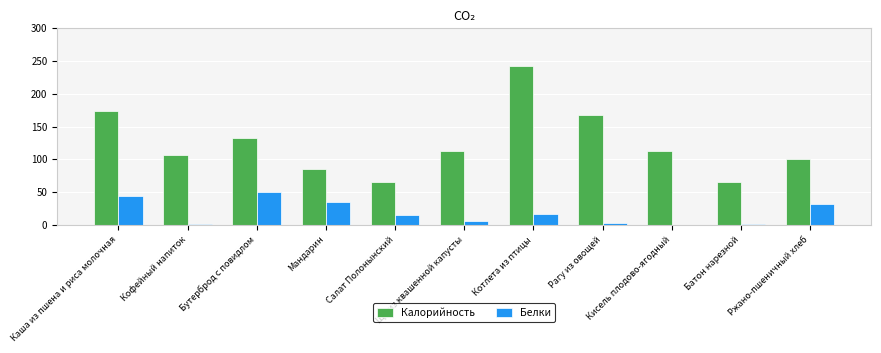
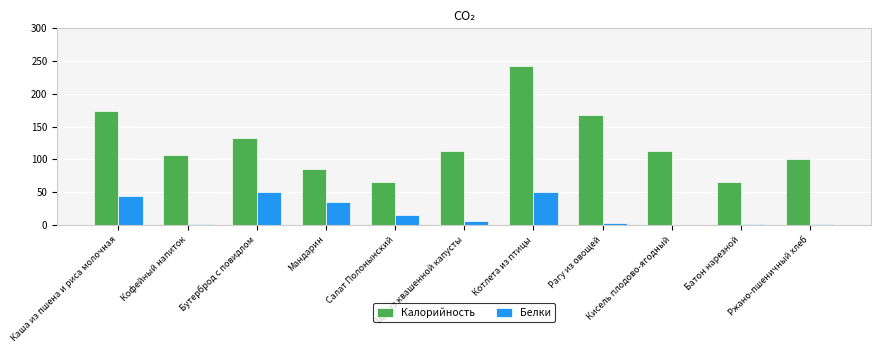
Белки, Котлета из птицы: 20 -> 50
Белки, Ржано-пшеничный хлеб: 30 -> 0
